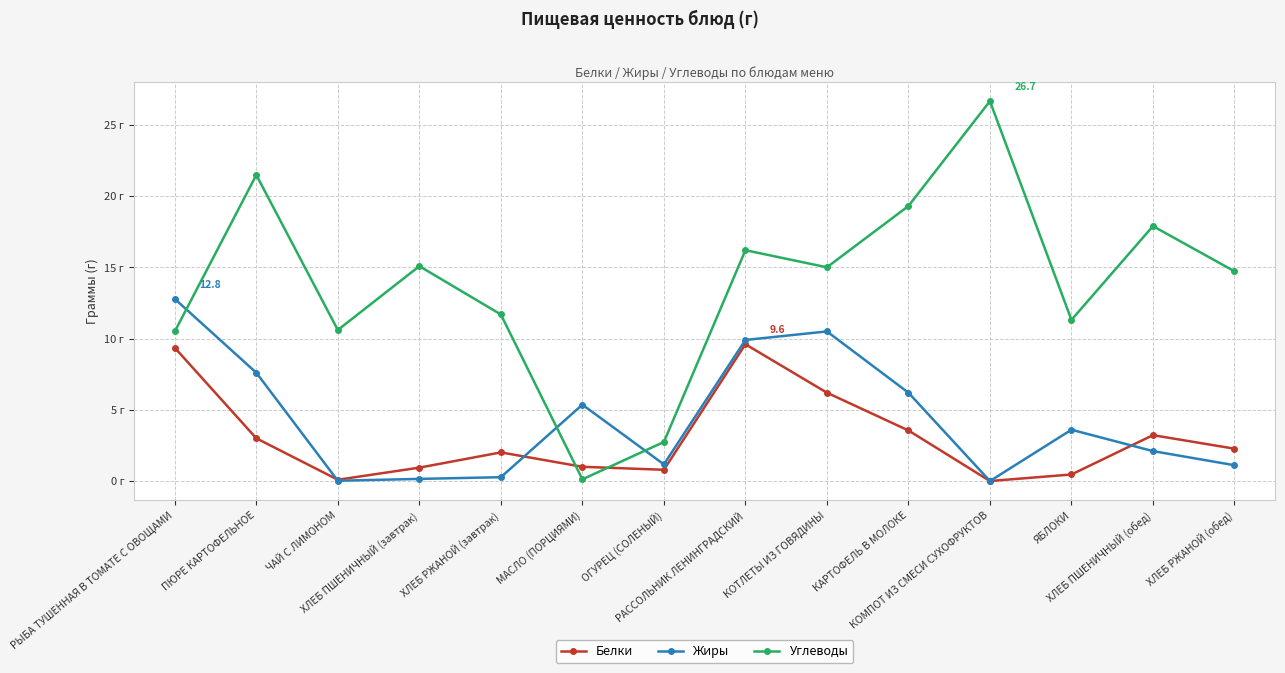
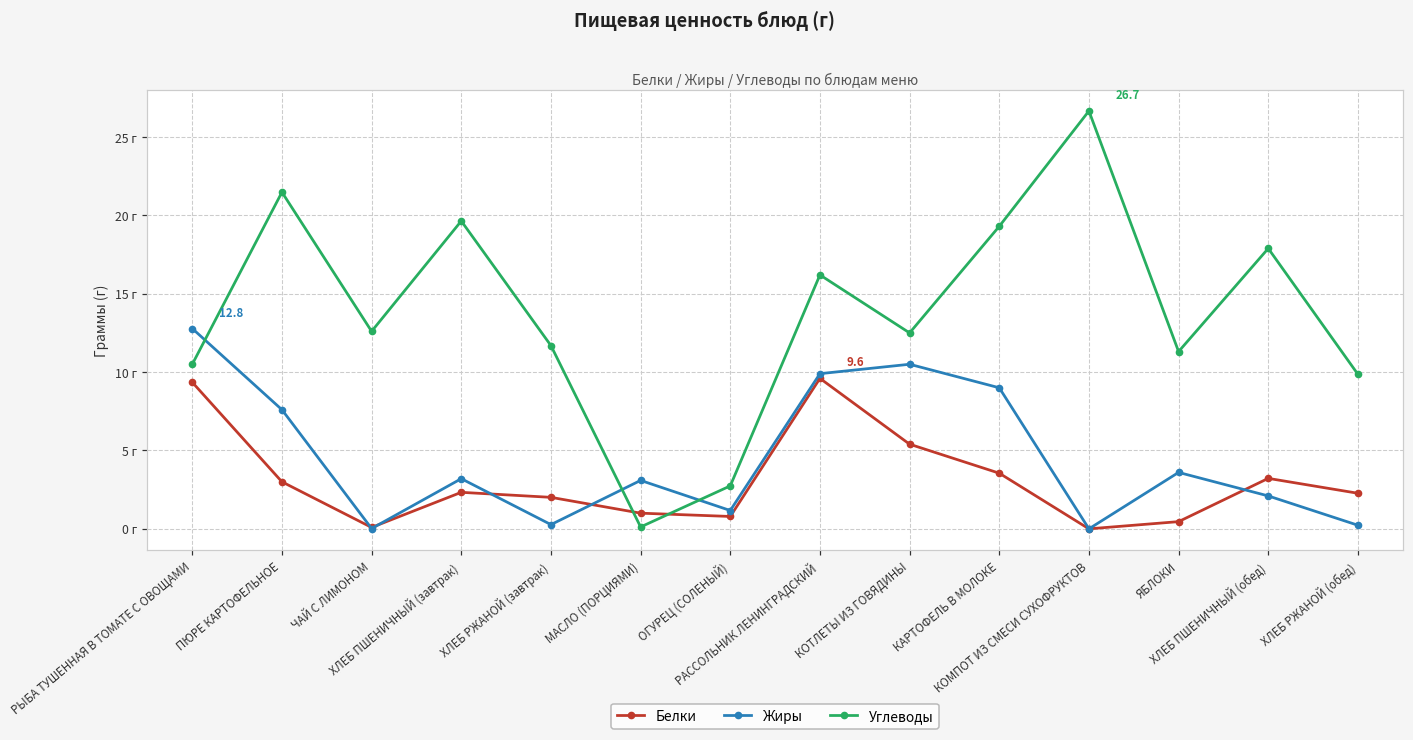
Углеводы, ЧАЙ С ЛИМОНОМ: 10.6 г -> 12.6 г
Белки, ХЛЕБ ПШЕНИЧНЫЙ (завтрак): 0.9 г -> 2.3 г
Жиры, ХЛЕБ ПШЕНИЧНЫЙ (завтрак): 0.2 г -> 3.2 г
Углеводы, ХЛЕБ ПШЕНИЧНЫЙ (завтрак): 15.1 г -> 19.6 г
Жиры, МАСЛО (ПОРЦИЯМИ): 5.4 г -> 3.1 г
Белки, КОТЛЕТЫ ИЗ ГОВЯДИНЫ: 6.2 г -> 5.4 г
Углеводы, КОТЛЕТЫ ИЗ ГОВЯДИНЫ: 15.0 г -> 12.5 г
Жиры, КАРТОФЕЛЬ В МОЛОКЕ: 6.2 г -> 9.0 г
Жиры, ХЛЕБ РЖАНОЙ (обед): 1.1 г -> 0.2 г
Углеводы, ХЛЕБ РЖАНОЙ (обед): 14.7 г -> 9.9 г
